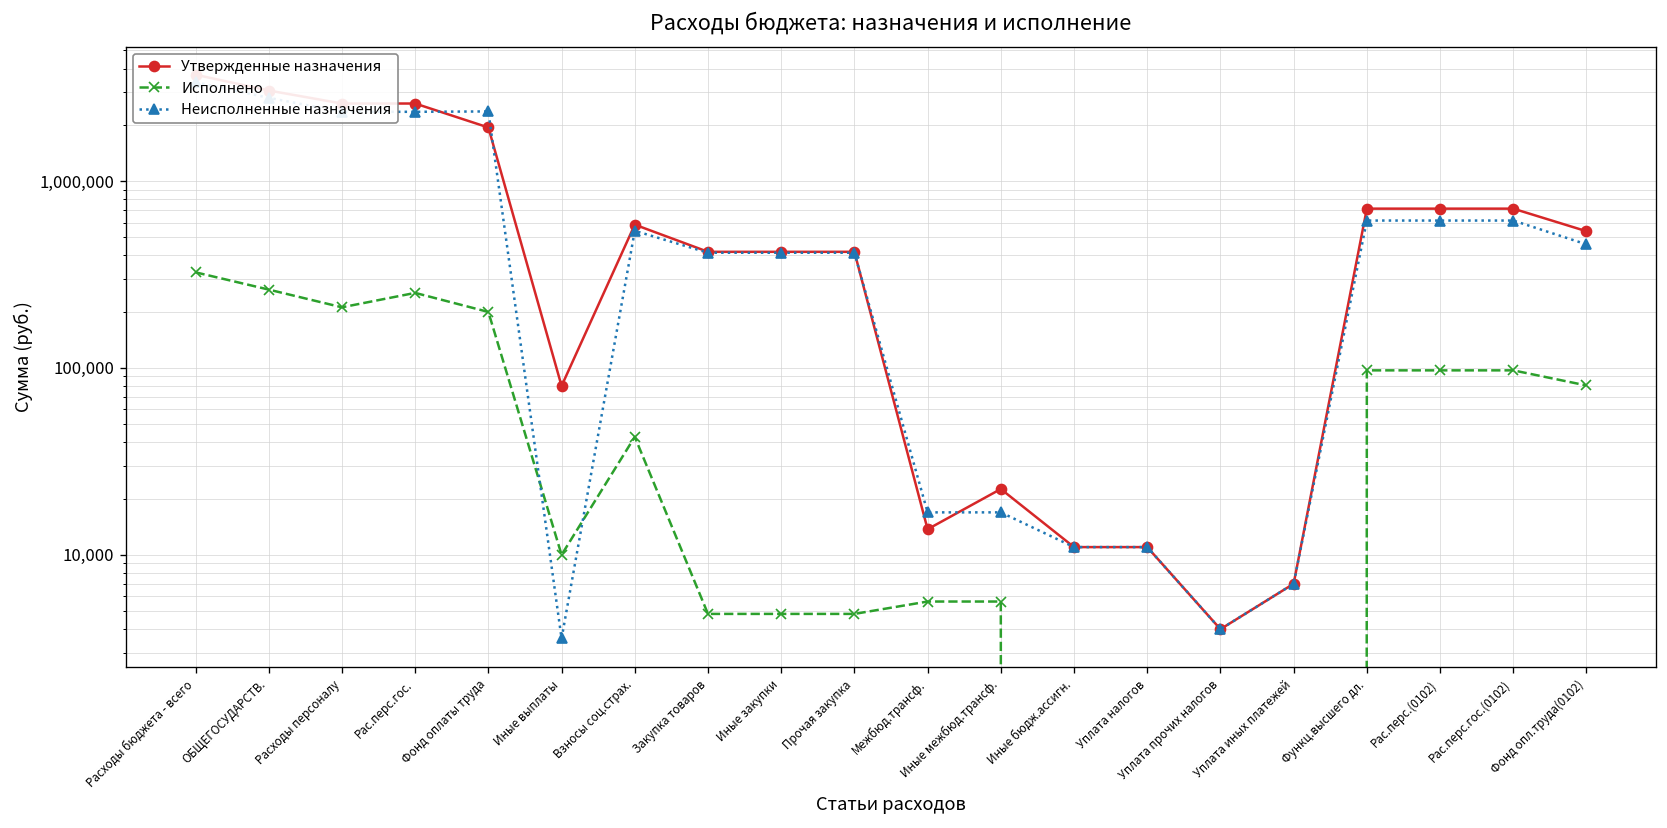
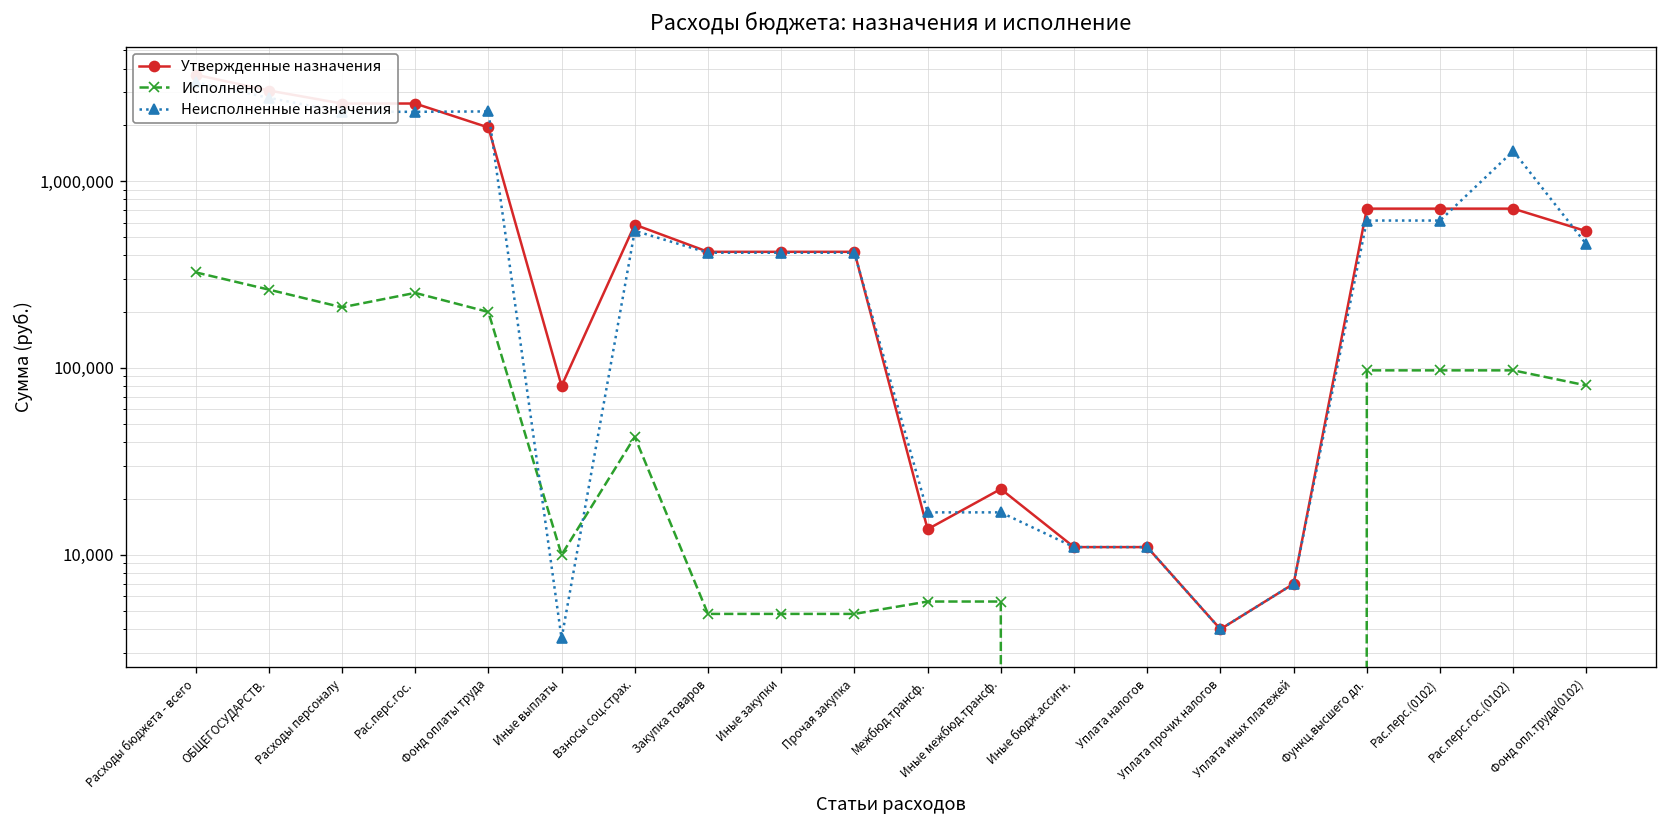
Неисполненные назначения, Рас.перс.гос.(0102): 610,000 -> 1,400,000
